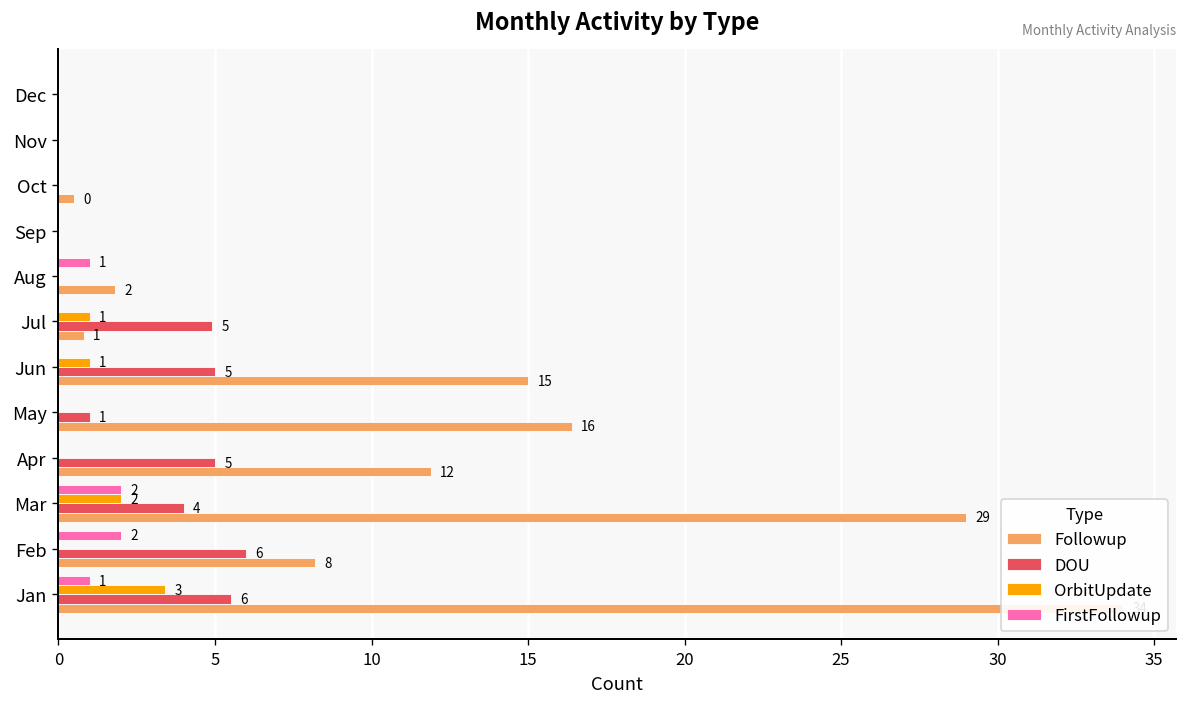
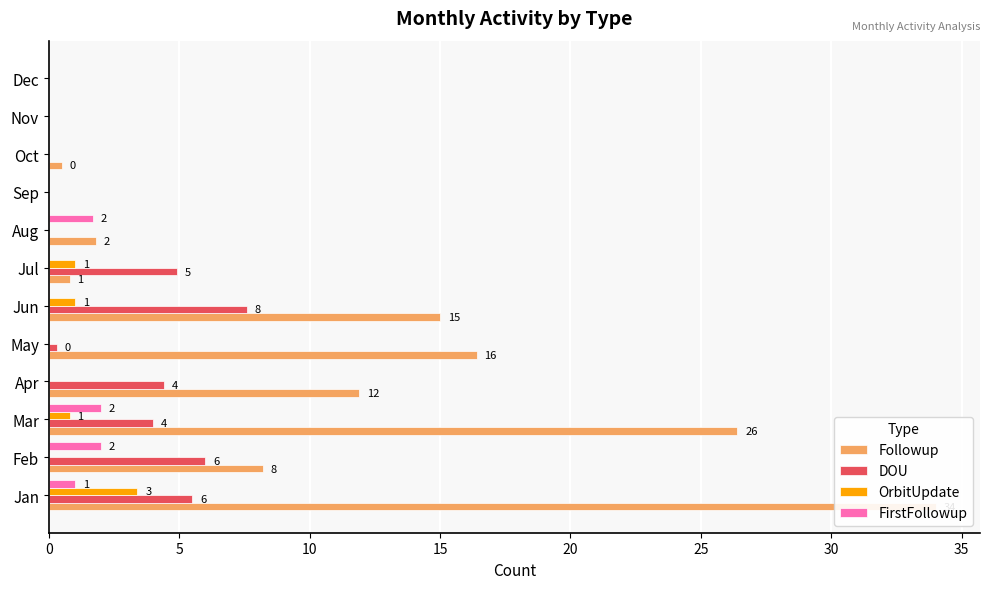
FirstFollowup, Aug: 1 -> 2
DOU, Jun: 5 -> 8
DOU, May: 1 -> 0
DOU, Apr: 5 -> 4
OrbitUpdate, Mar: 2 -> 1
Followup, Mar: 29 -> 26
